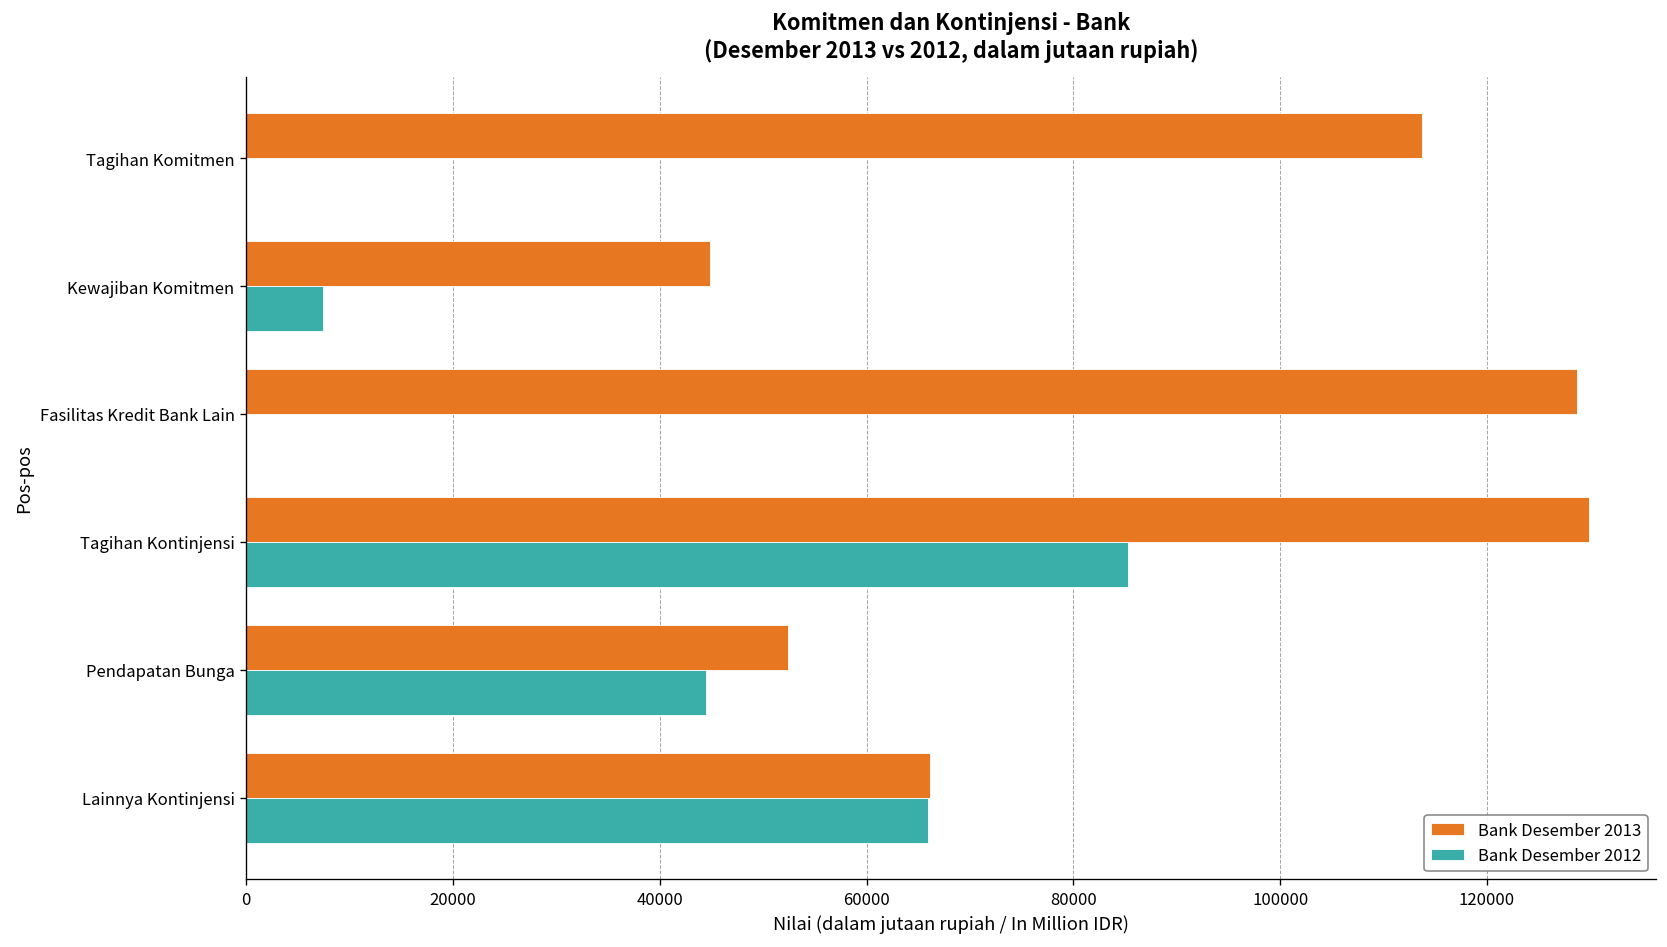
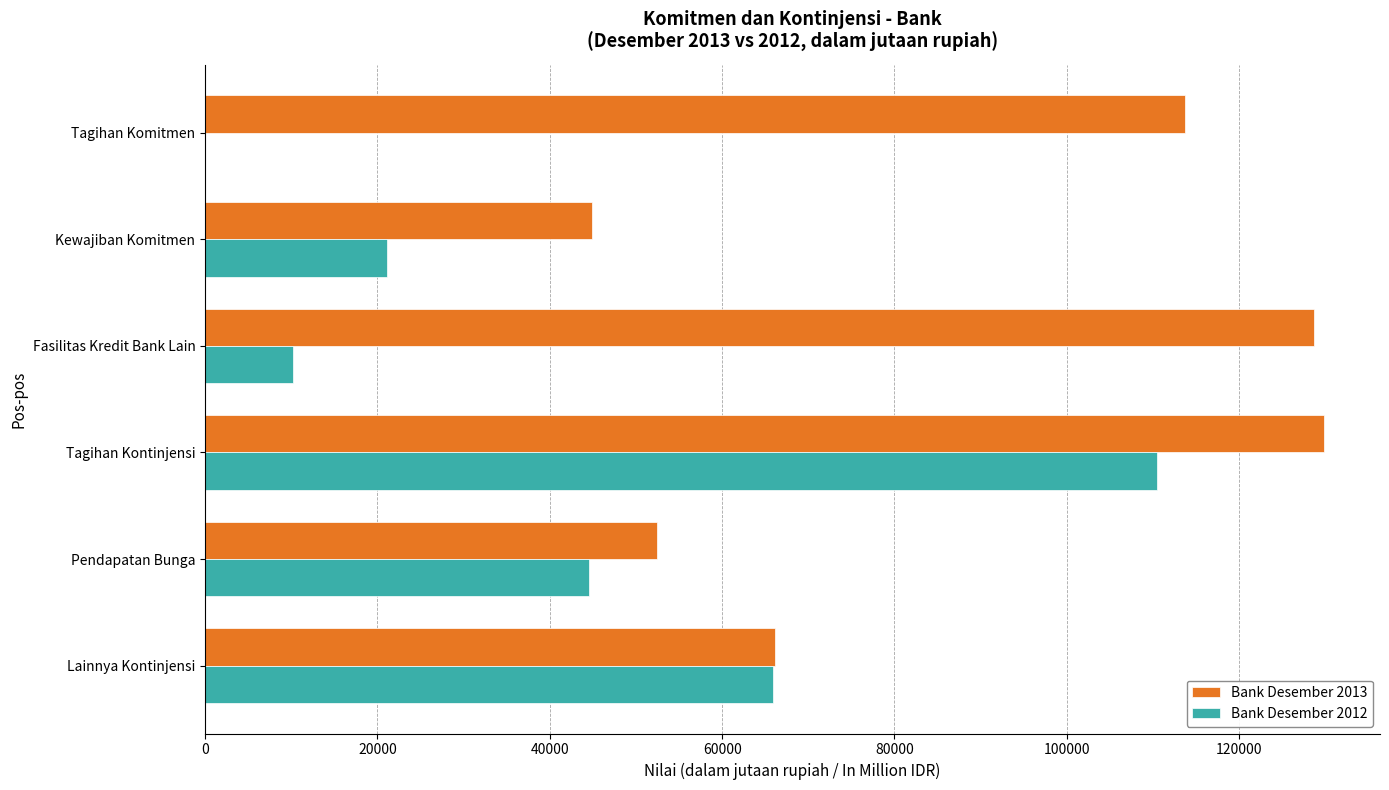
Bank Desember 2012, Kewajiban Komitmen: 7000 -> 21000
Bank Desember 2012, Fasilitas Kredit Bank Lain: 0 -> 10000
Bank Desember 2012, Tagihan Kontinjensi: 85000 -> 110000
